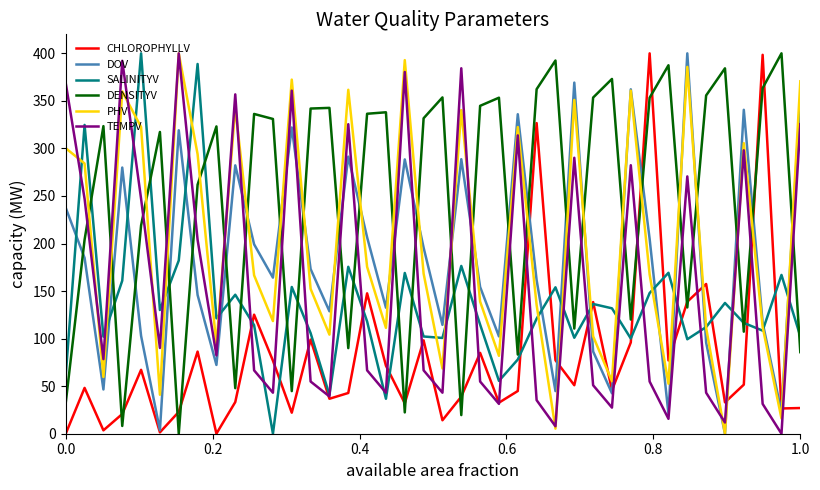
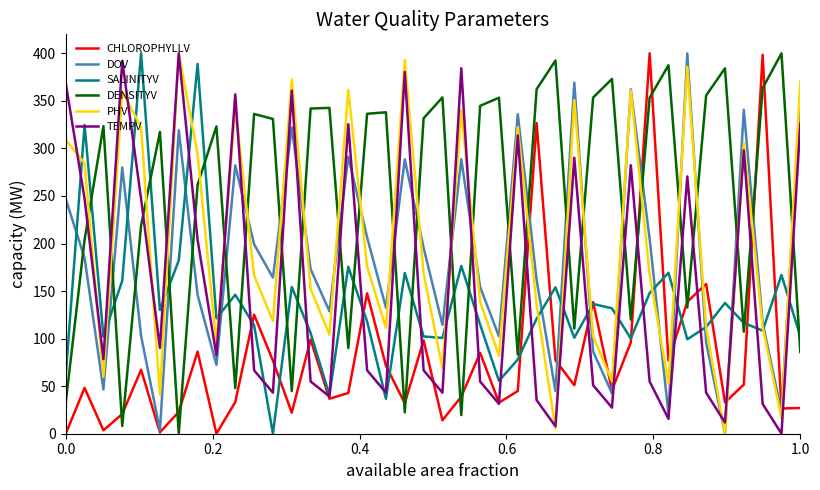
DOV, 0.0: 240 -> 250
PHV, 0.0: 300 -> 310
